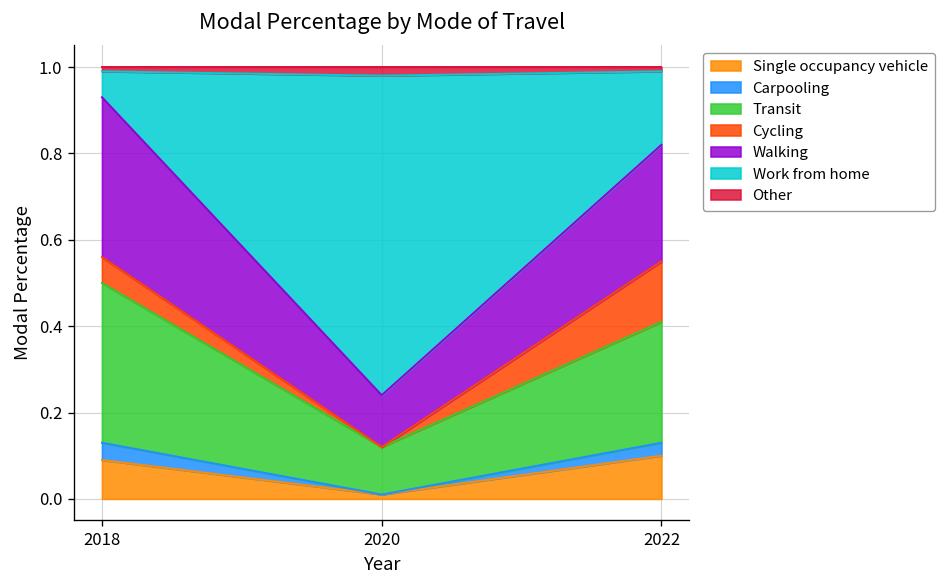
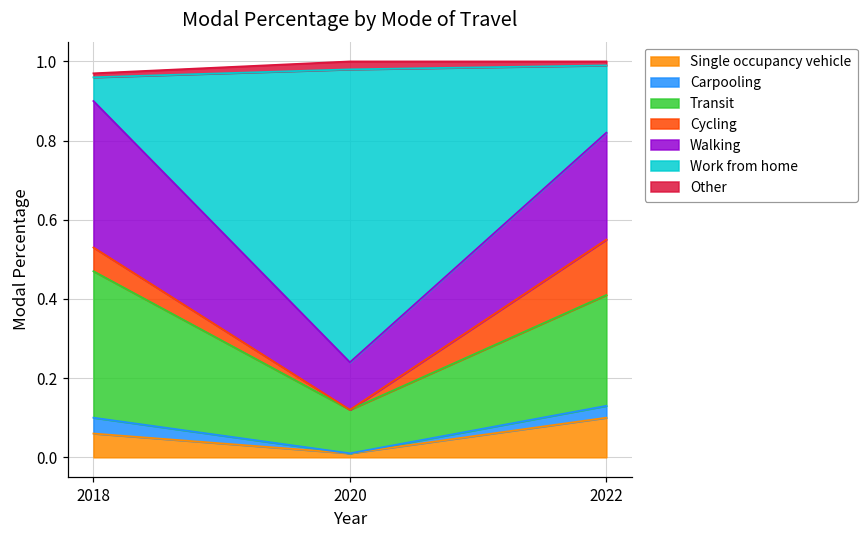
Single occupancy vehicle, 2018: 0.09 -> 0.06
